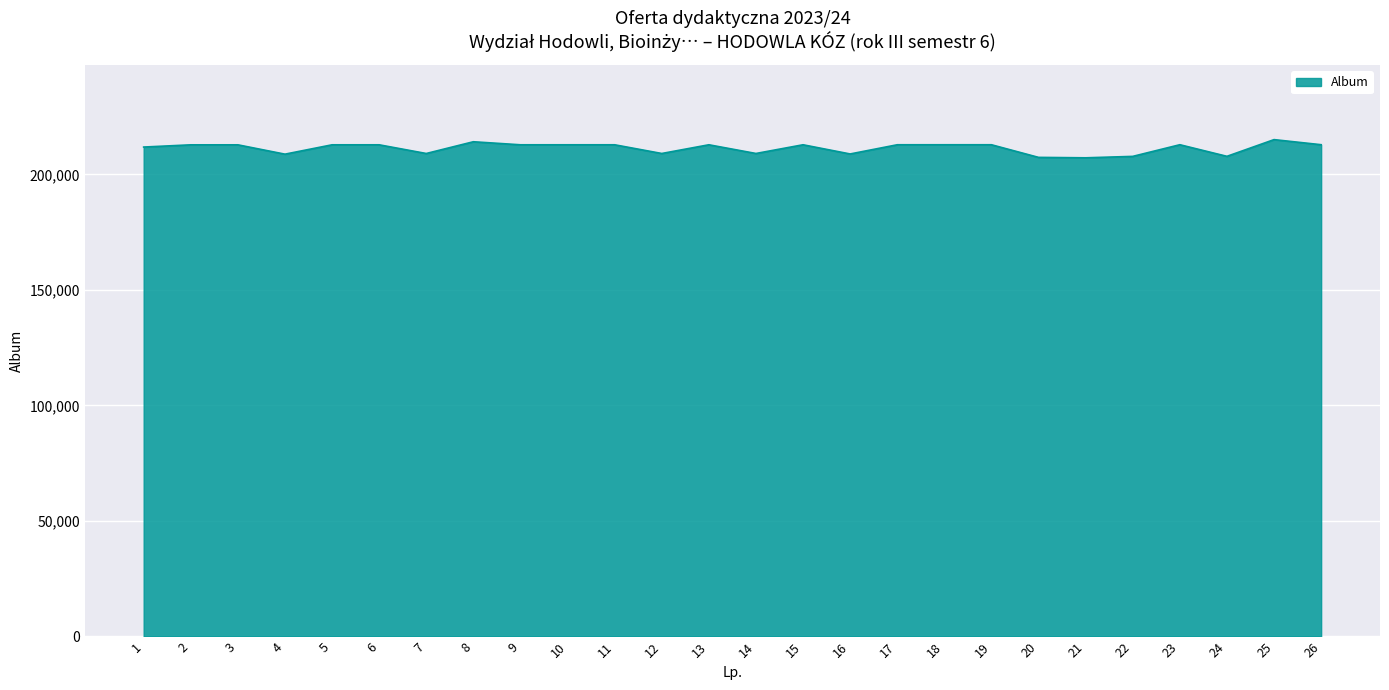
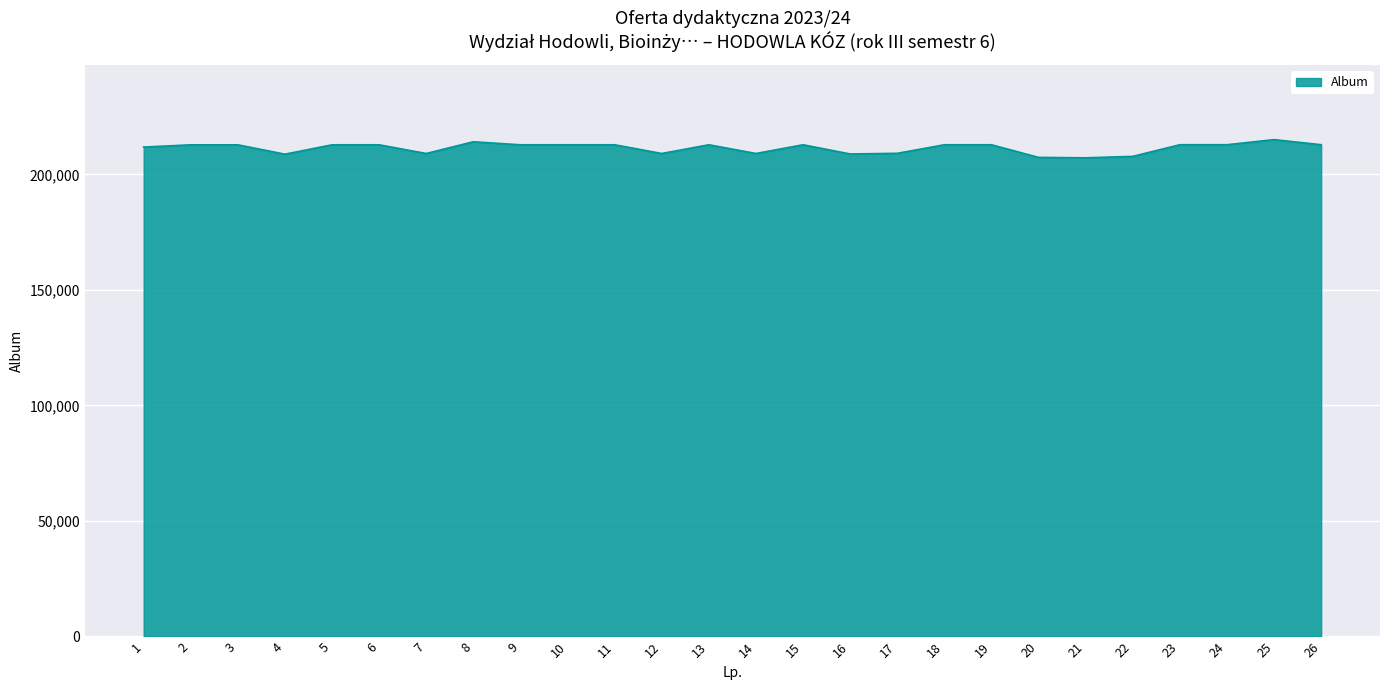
17: 213,000 -> 209,000
24: 208,000 -> 213,000
